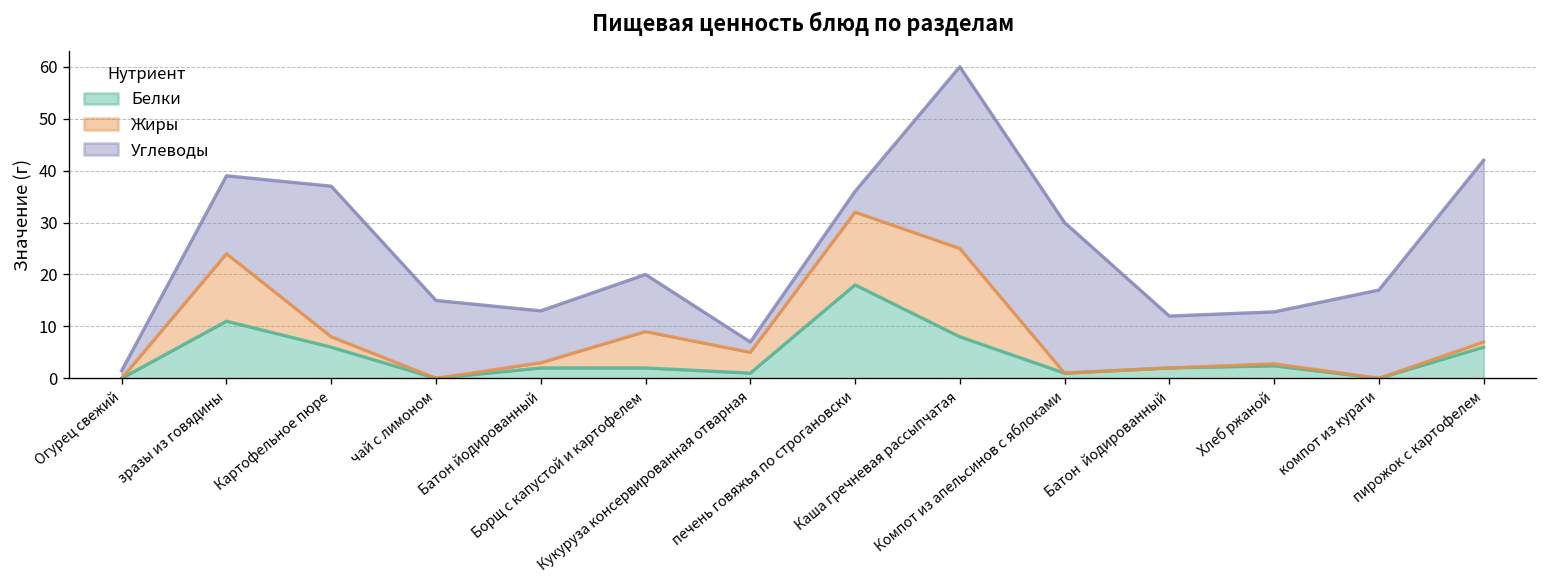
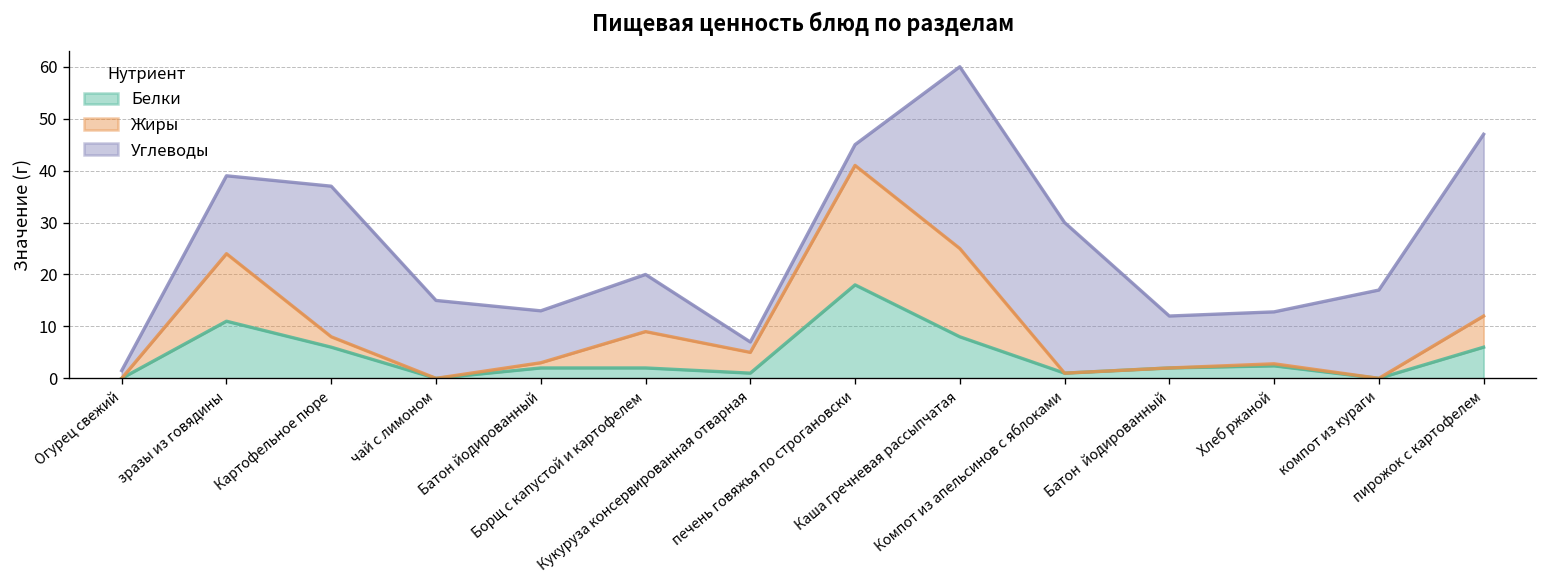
Жиры, печень говяжья по строгановски: 14 -> 23
Жиры, пирожок с картофелем: 1 -> 6
